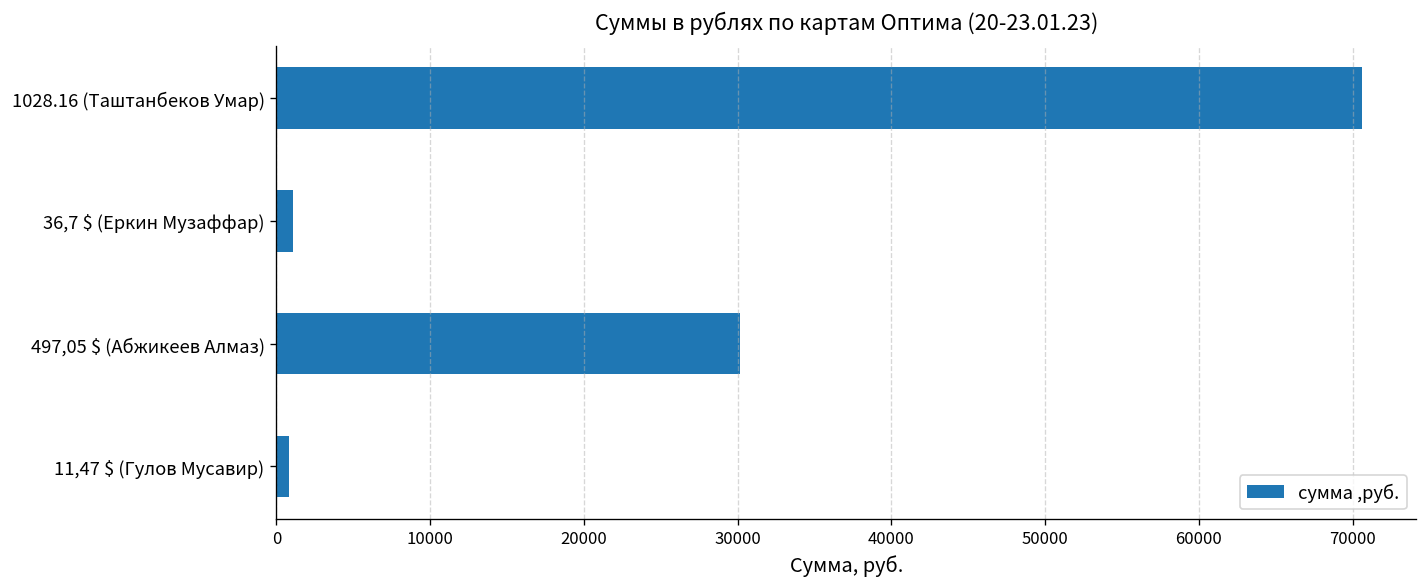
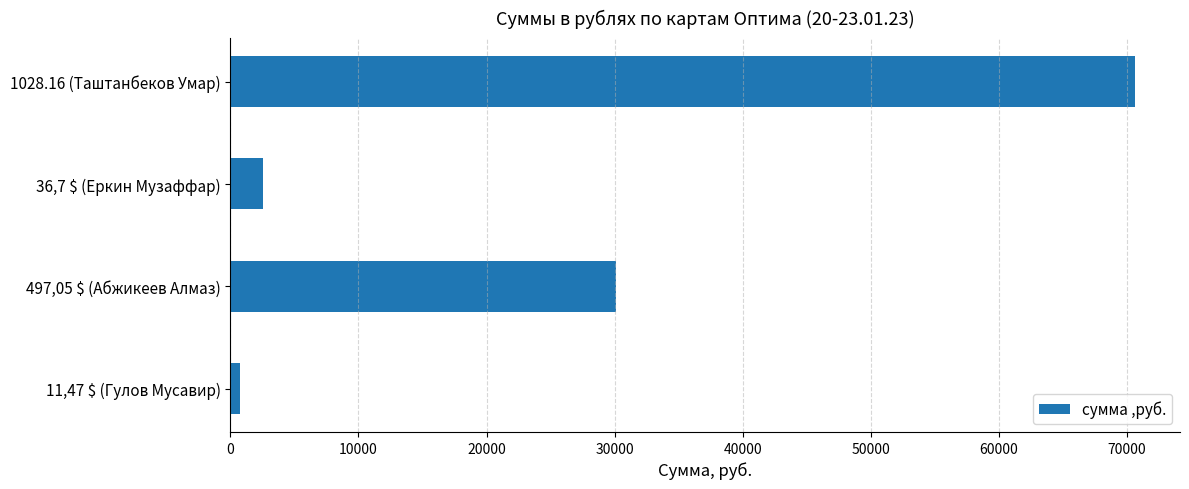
36,7 $ (Еркин Музаффар): 1100 -> 2500
